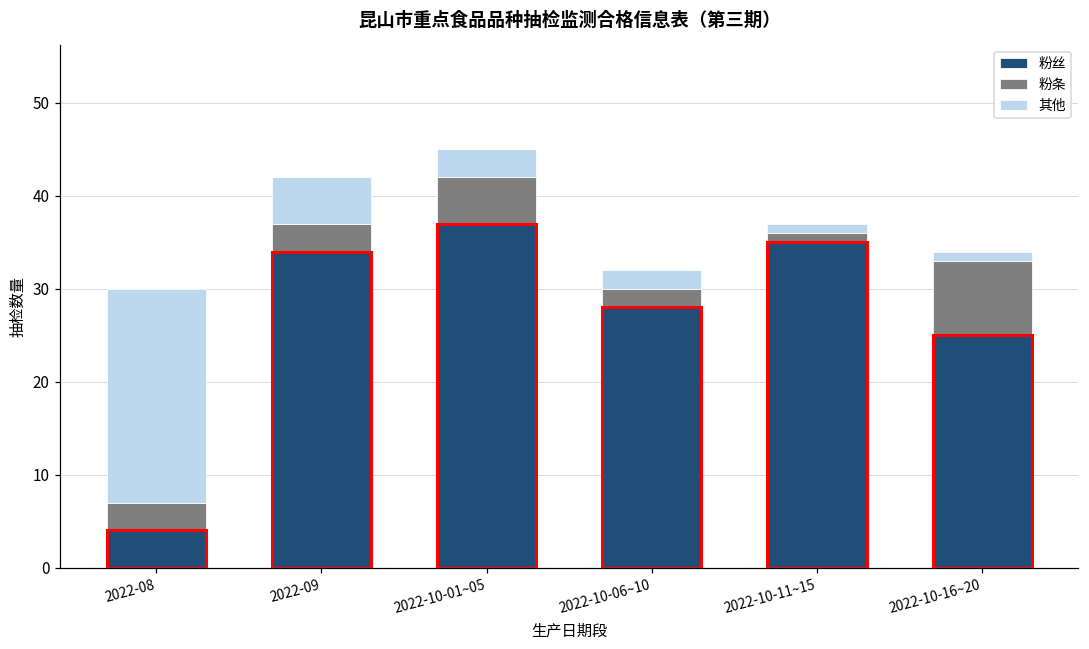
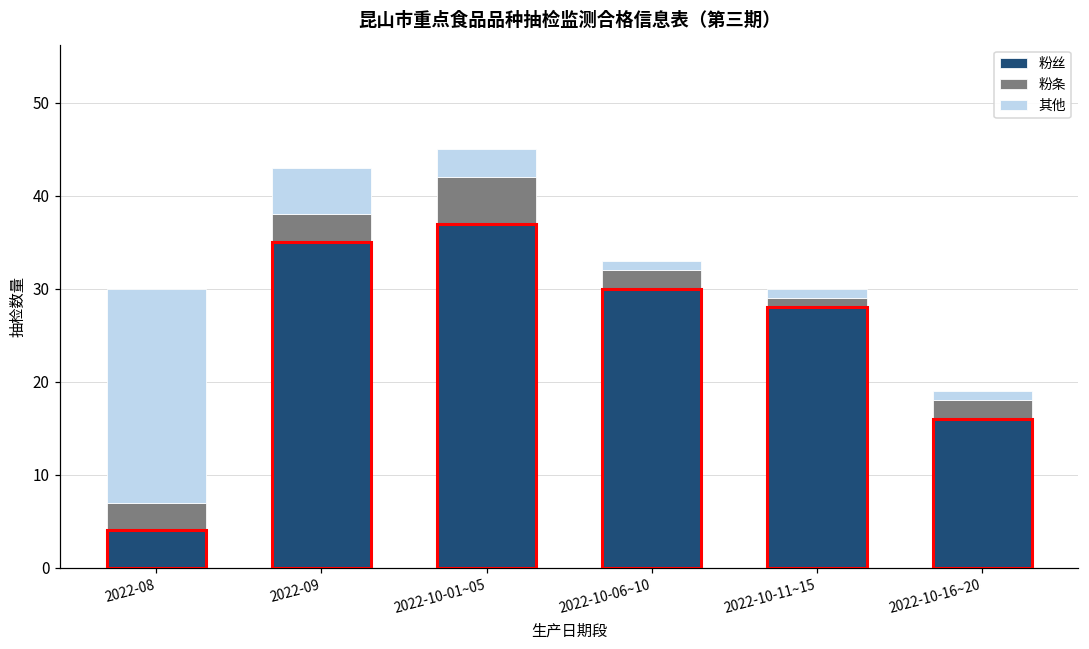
粉丝, 2022-09: 34 -> 35
粉丝, 2022-10-06~10: 28 -> 30
其他, 2022-10-06~10: 2 -> 1
粉丝, 2022-10-11~15: 35 -> 28
粉丝, 2022-10-16~20: 25 -> 16
粉条, 2022-10-16~20: 8 -> 2
